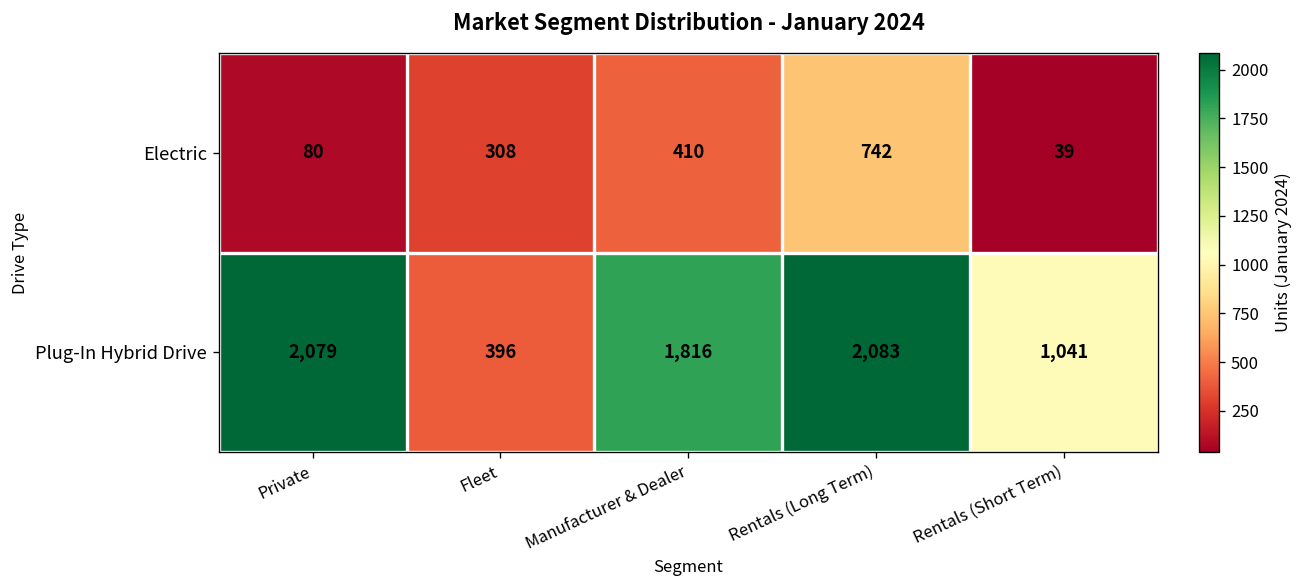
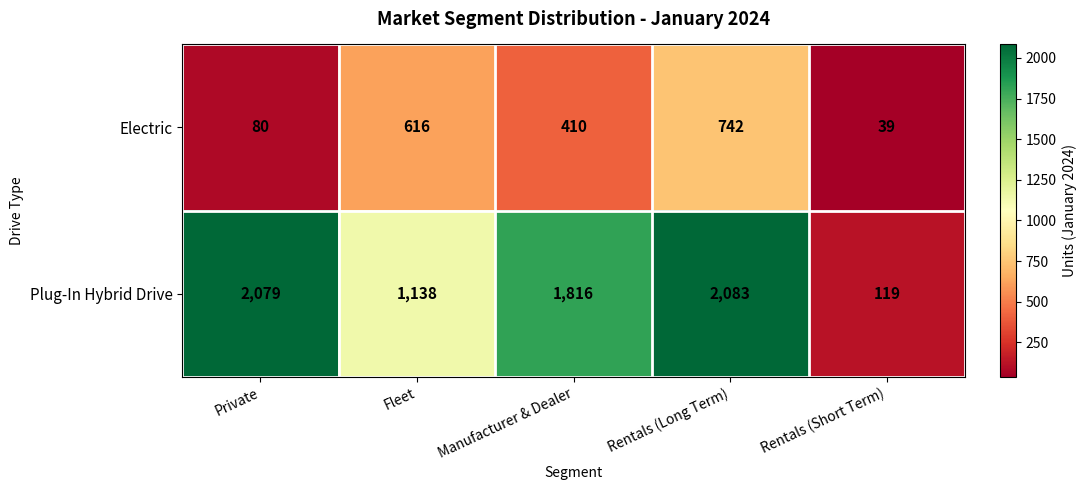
Electric, Fleet: 308 -> 616
Plug-In Hybrid Drive, Fleet: 396 -> 1,138
Plug-In Hybrid Drive, Rentals (Short Term): 1,041 -> 119
